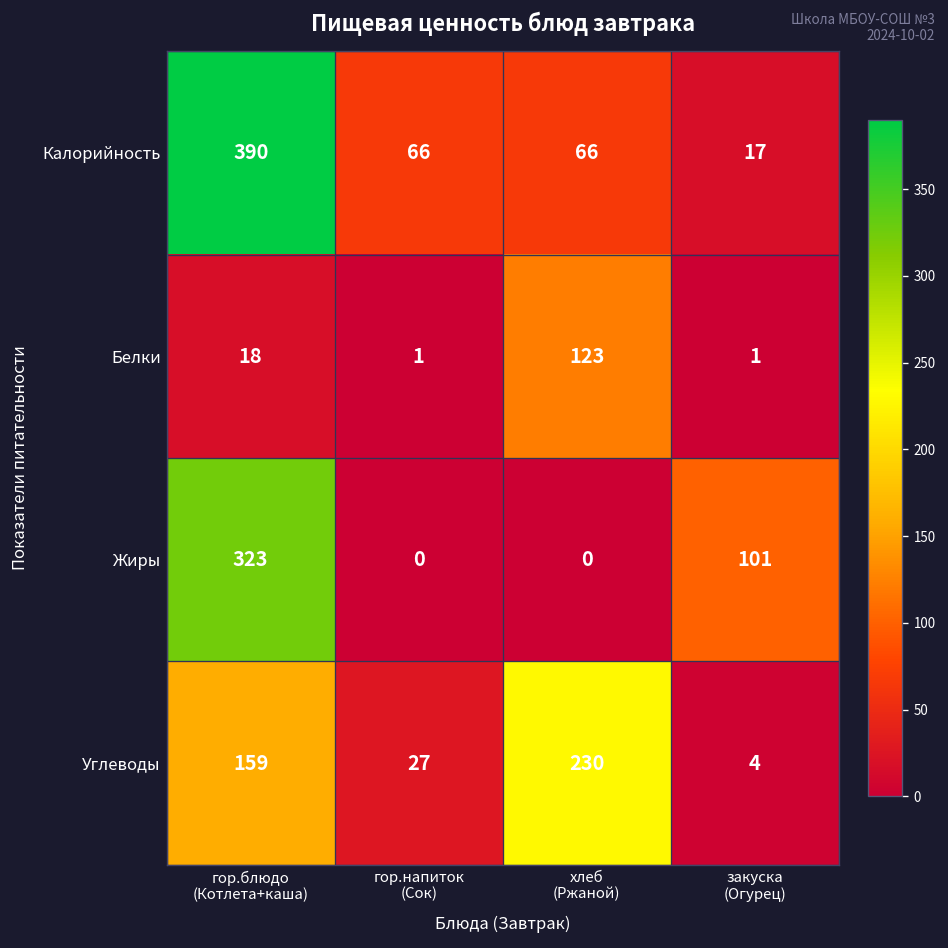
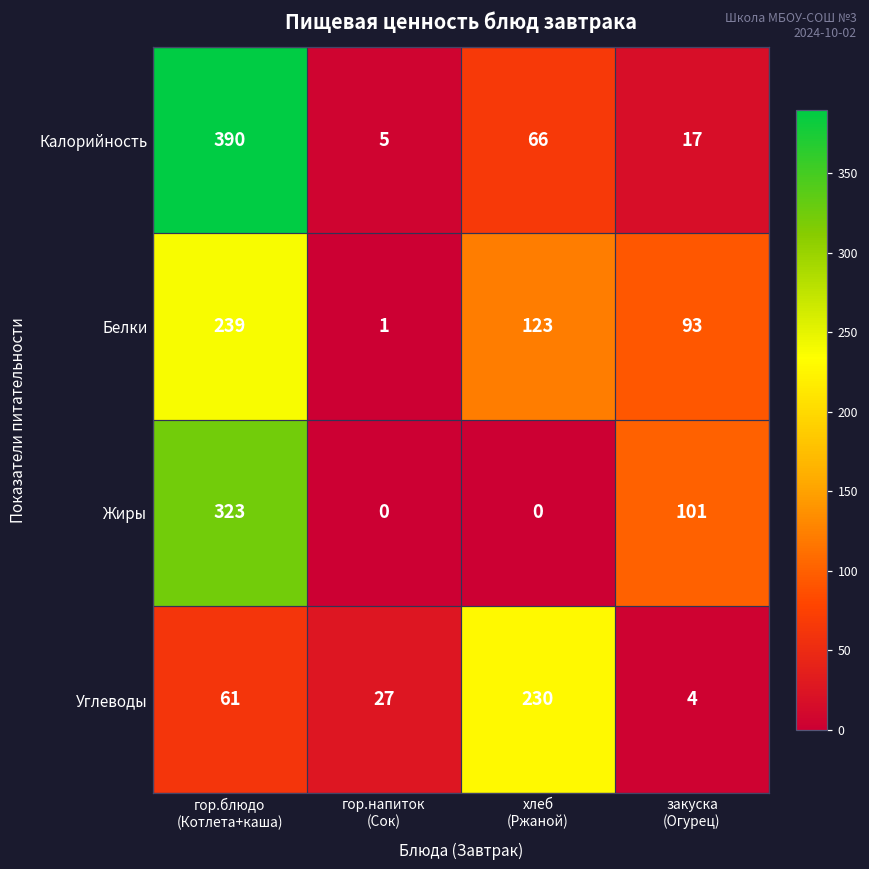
Калорийность, гор.напиток (Сок): 66 -> 5
Белки, гор.блюдо (Котлета+каша): 18 -> 239
Белки, закуска (Огурец): 1 -> 93
Углеводы, гор.блюдо (Котлета+каша): 159 -> 61
